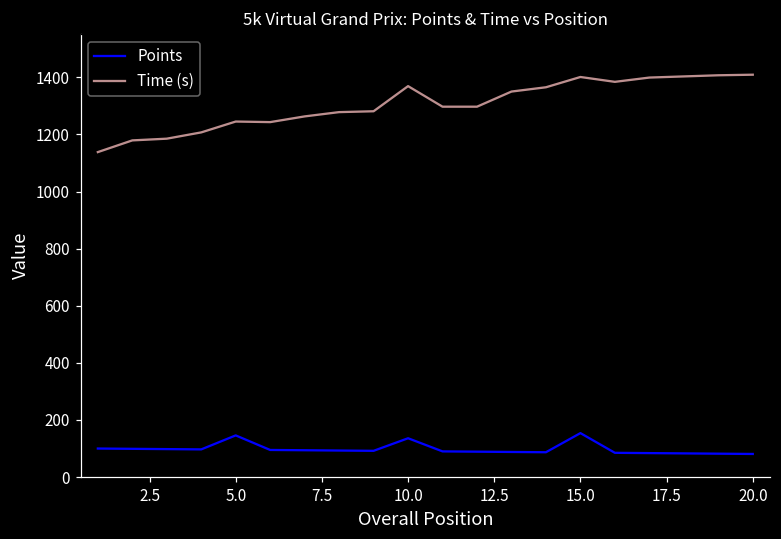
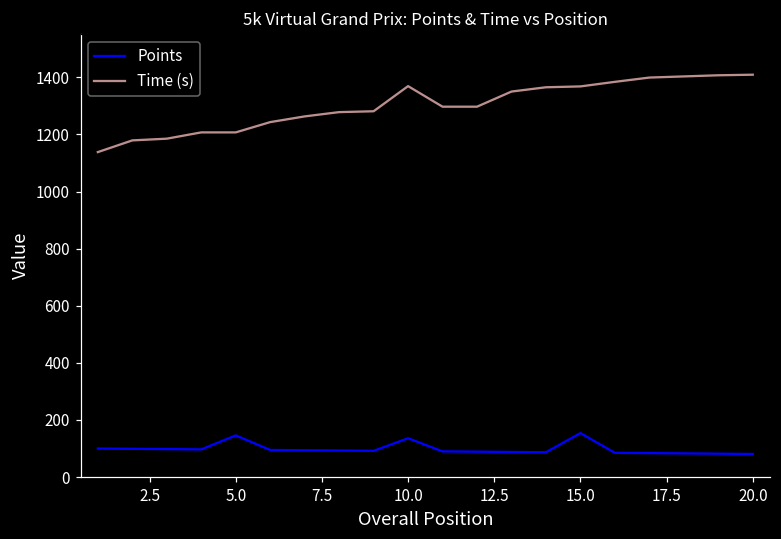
Time (s), 5.0: 1250 -> 1210
Time (s), 15.0: 1400 -> 1370
